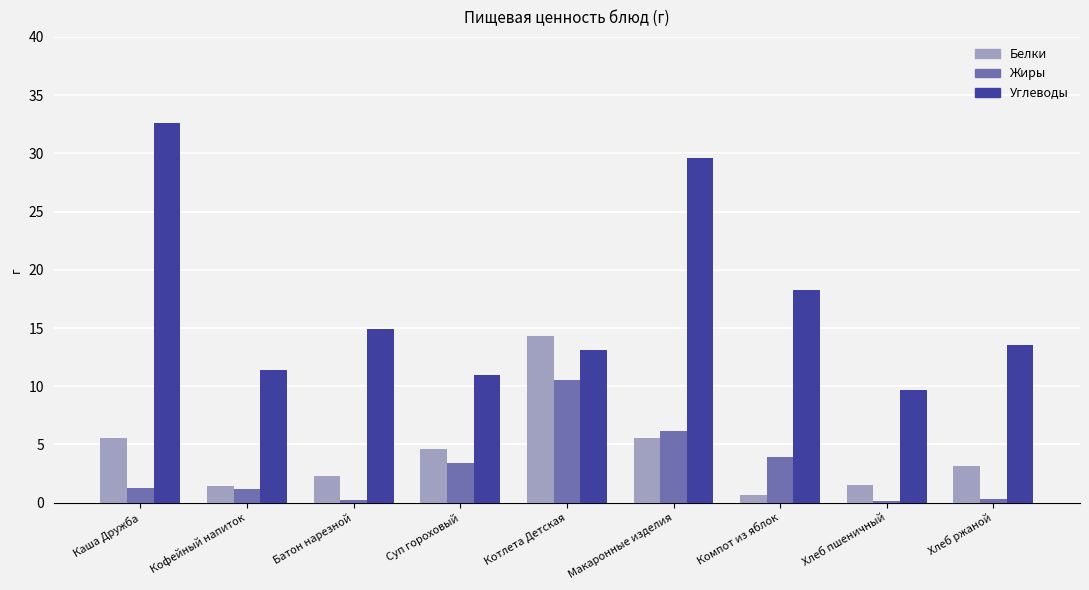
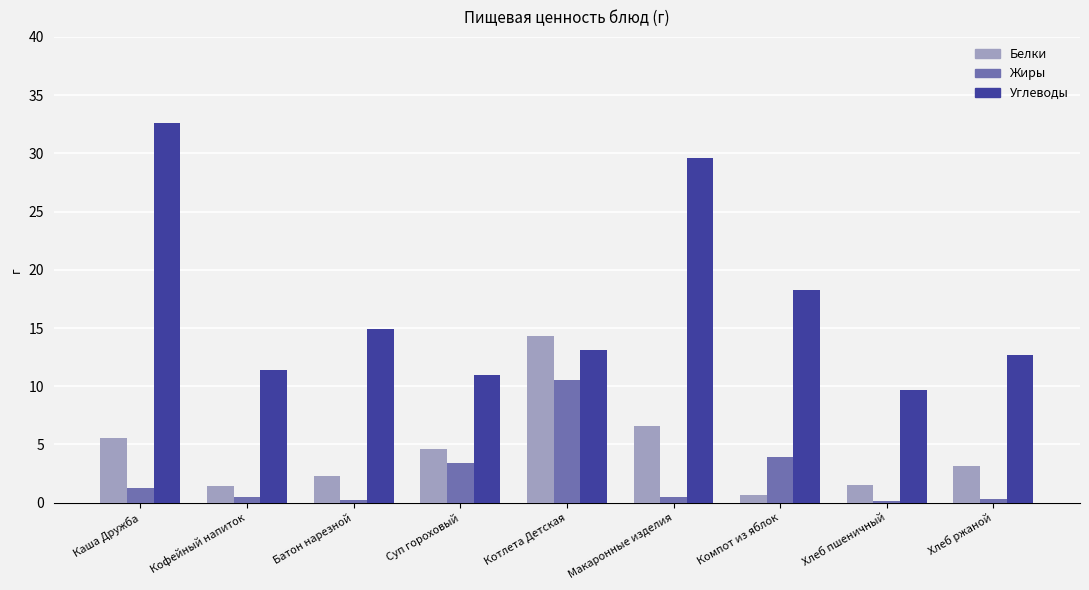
Жиры, Кофейный напиток: 1.2 -> 0.5
Белки, Макаронные изделия: 5.6 -> 6.6
Жиры, Макаронные изделия: 6.2 -> 0.5
Углеводы, Хлеб ржаной: 13.6 -> 12.7
